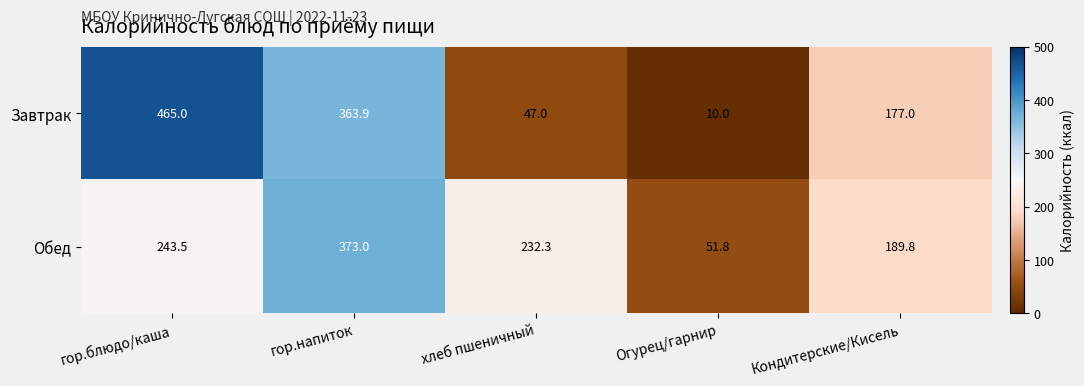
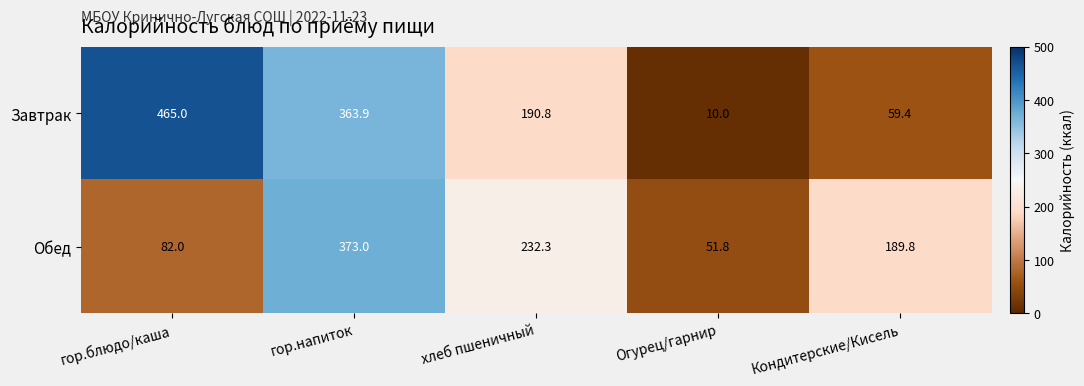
Завтрак, хлеб пшеничный: 47.0 -> 190.8
Завтрак, Кондитерские/Кисель: 177.0 -> 59.4
Обед, гор.блюдо/каша: 243.5 -> 82.0
